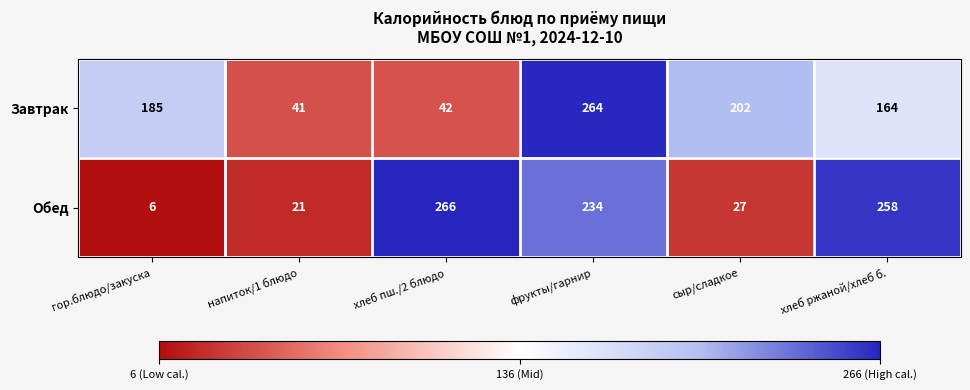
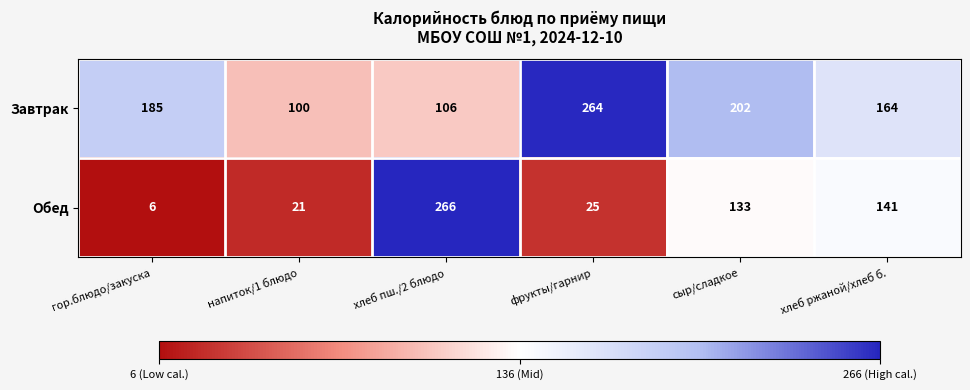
Завтрак, напиток/1 блюдо: 41 -> 100
Завтрак, хлеб пш./2 блюдо: 42 -> 106
Обед, фрукты/гарнир: 234 -> 25
Обед, сыр/сладкое: 27 -> 133
Обед, хлеб ржаной/хлеб б.: 258 -> 141
